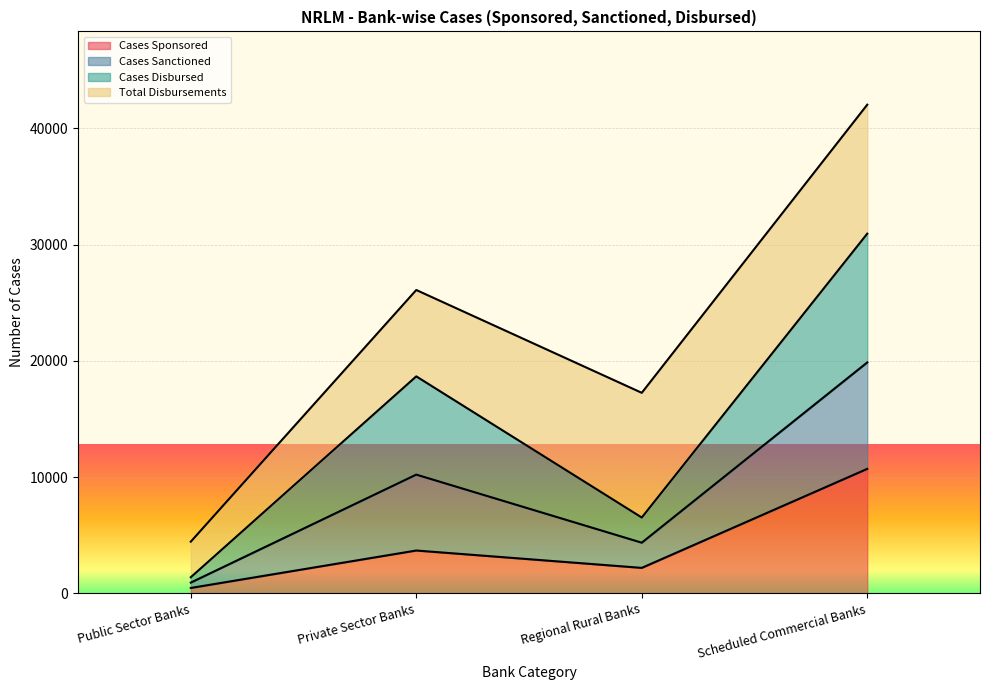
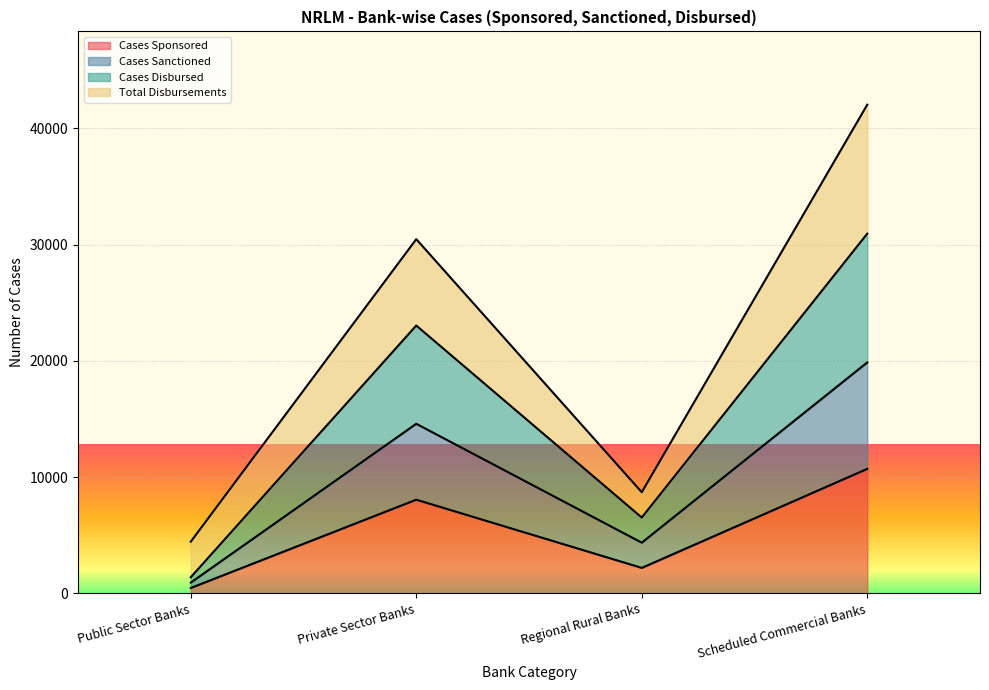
Cases Sponsored, Private Sector Banks: 3700 -> 8100
Total Disbursements, Regional Rural Banks: 10700 -> 2200
